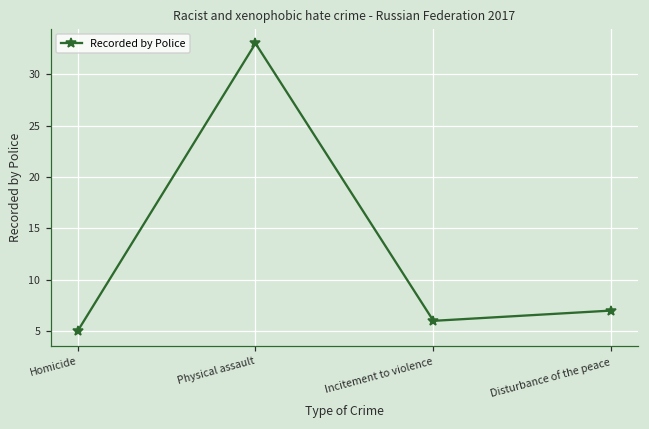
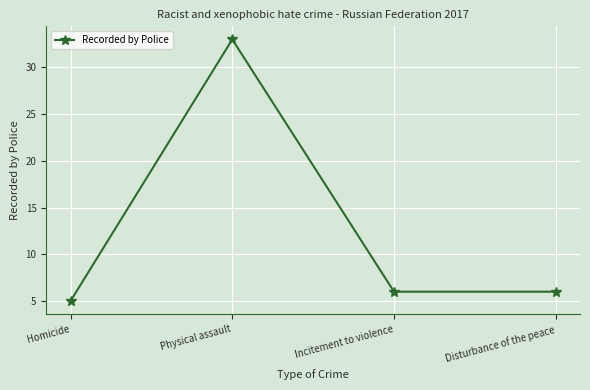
Disturbance of the peace: 7 -> 6
